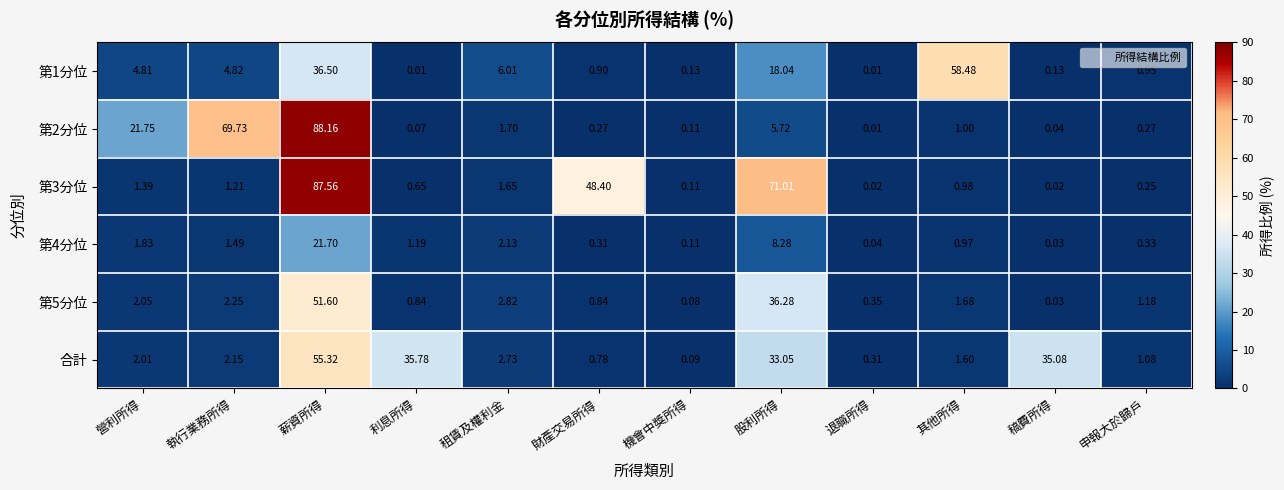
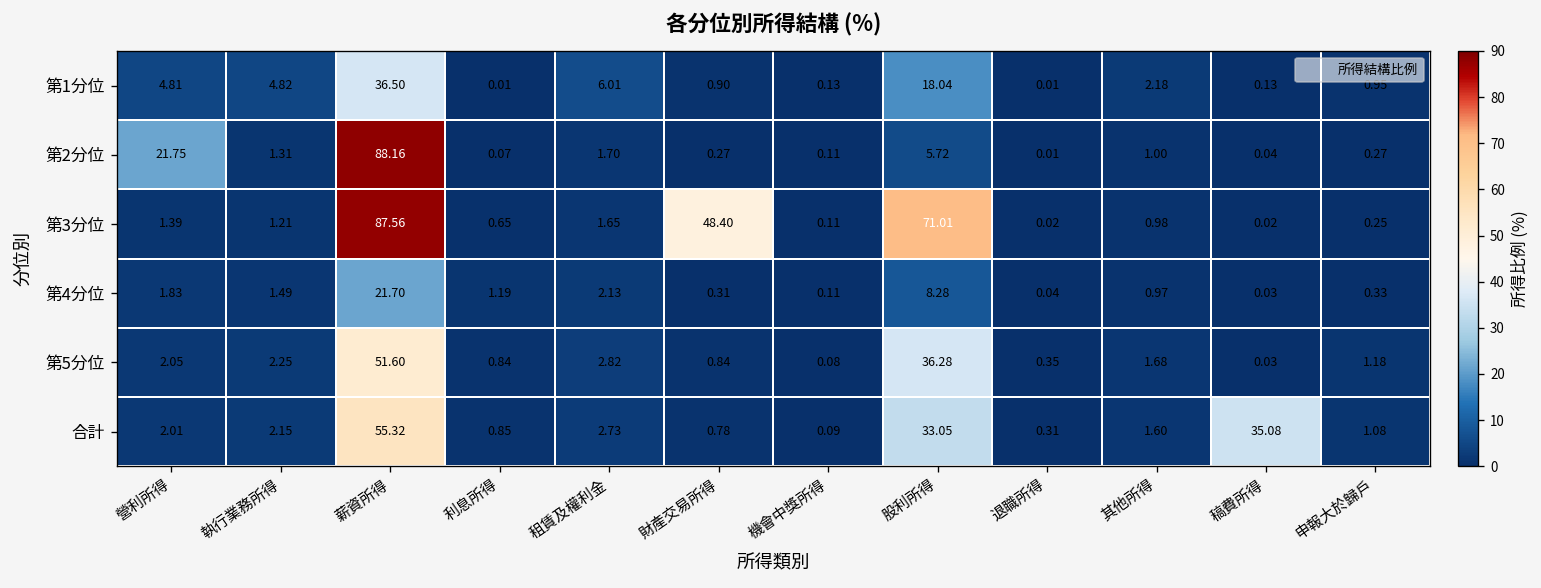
第1分位, 其他所得: 58.48 -> 2.18
第2分位, 執行業務所得: 69.73 -> 1.31
合計, 利息所得: 35.78 -> 0.85
